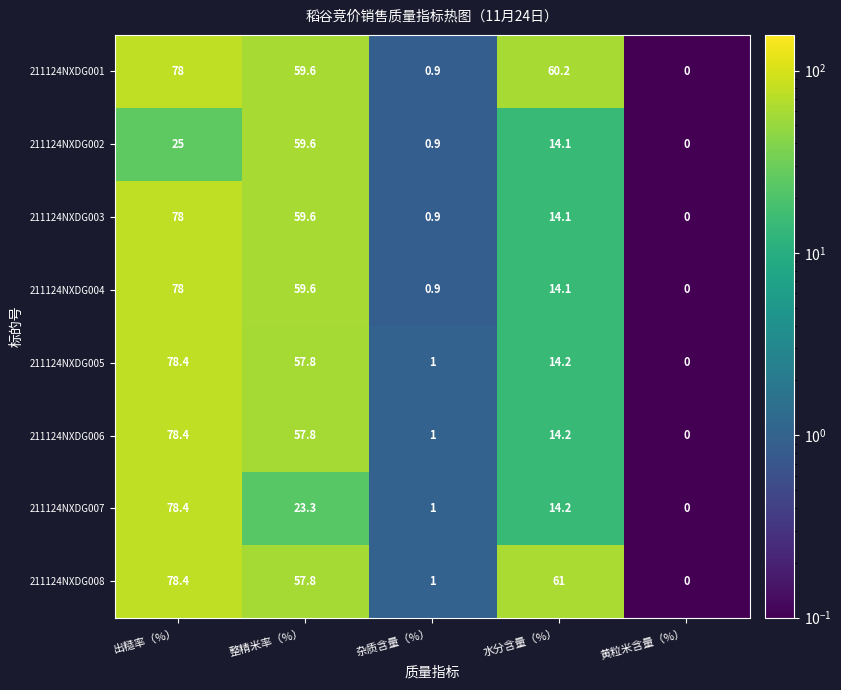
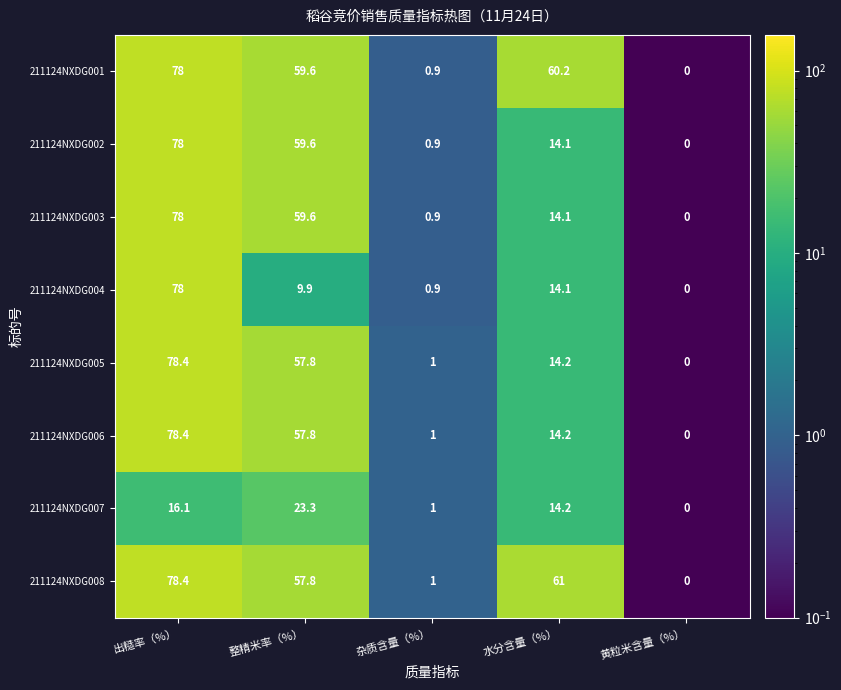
211124NXDG002, 出糙率（%）: 25 -> 78
211124NXDG004, 整精米率（%）: 59.6 -> 9.9
211124NXDG007, 出糙率（%）: 78.4 -> 16.1
